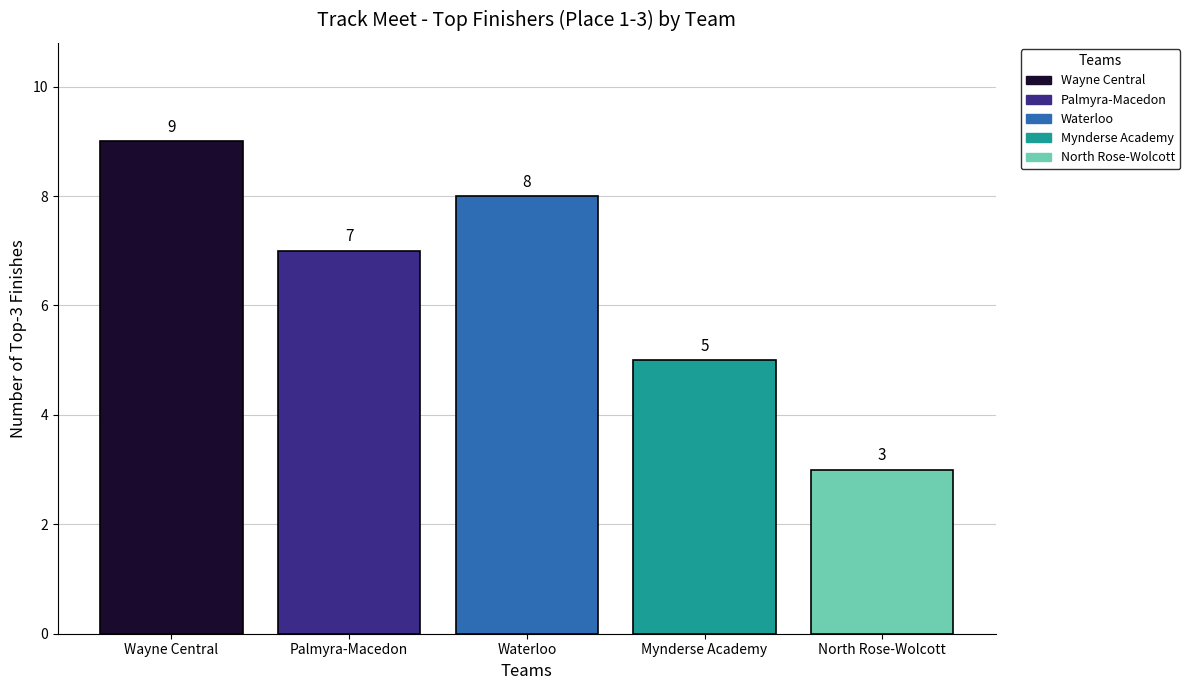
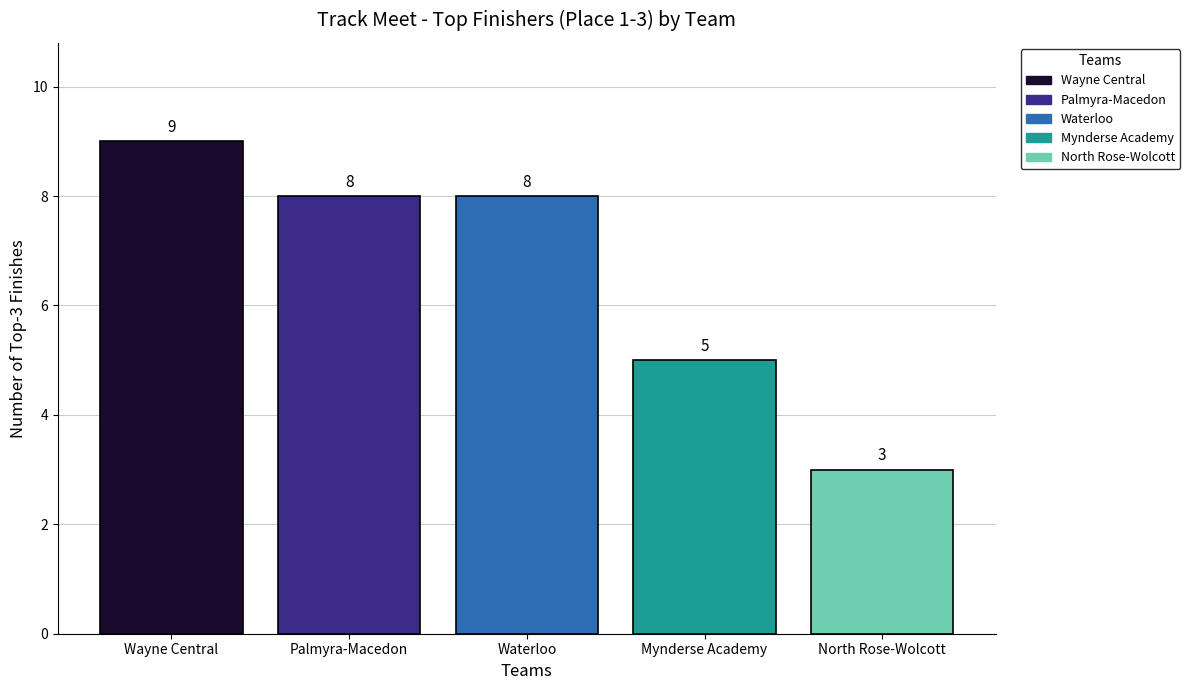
Palmyra-Macedon: 7 -> 8
